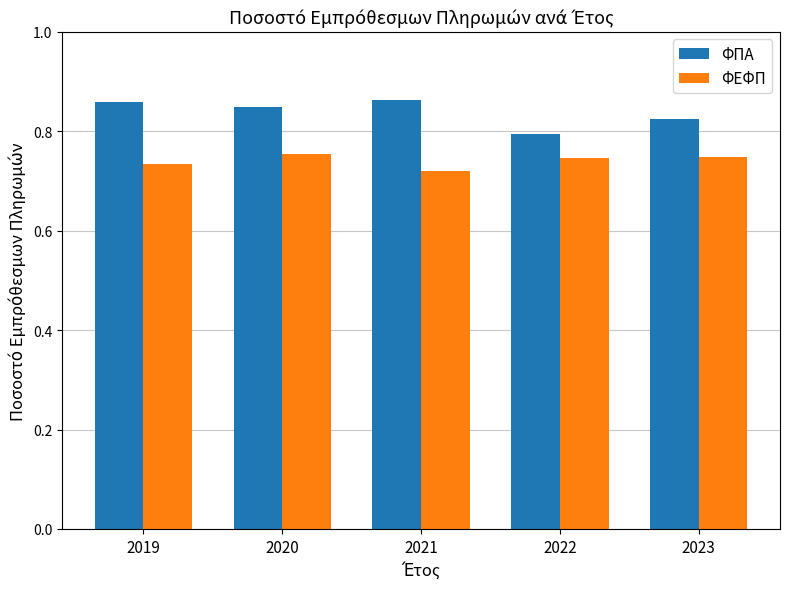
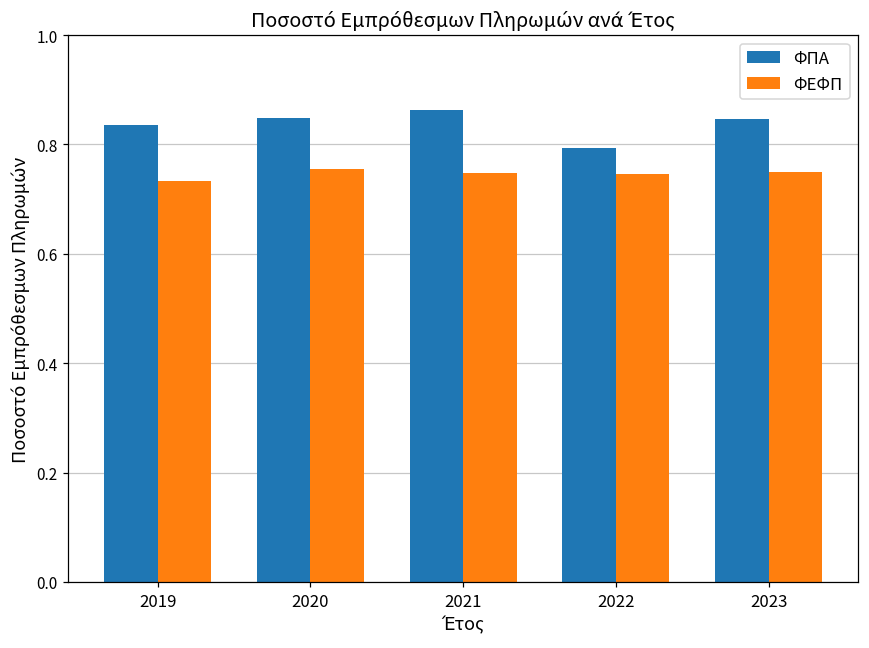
ΦΠΑ, 2019: 0.86 -> 0.84
ΦΕΦΠ, 2021: 0.72 -> 0.75
ΦΠΑ, 2023: 0.82 -> 0.85
